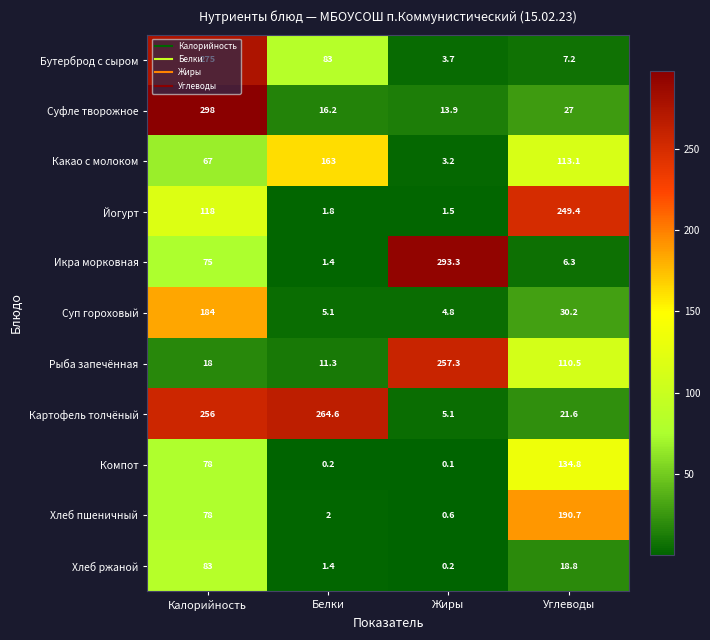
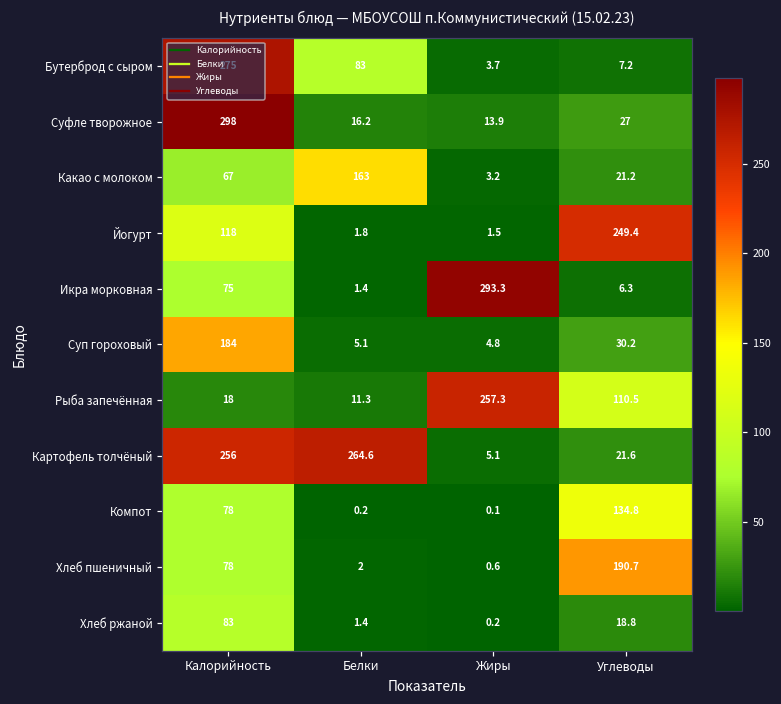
Какао с молоком, Углеводы: 113.1 -> 21.2
